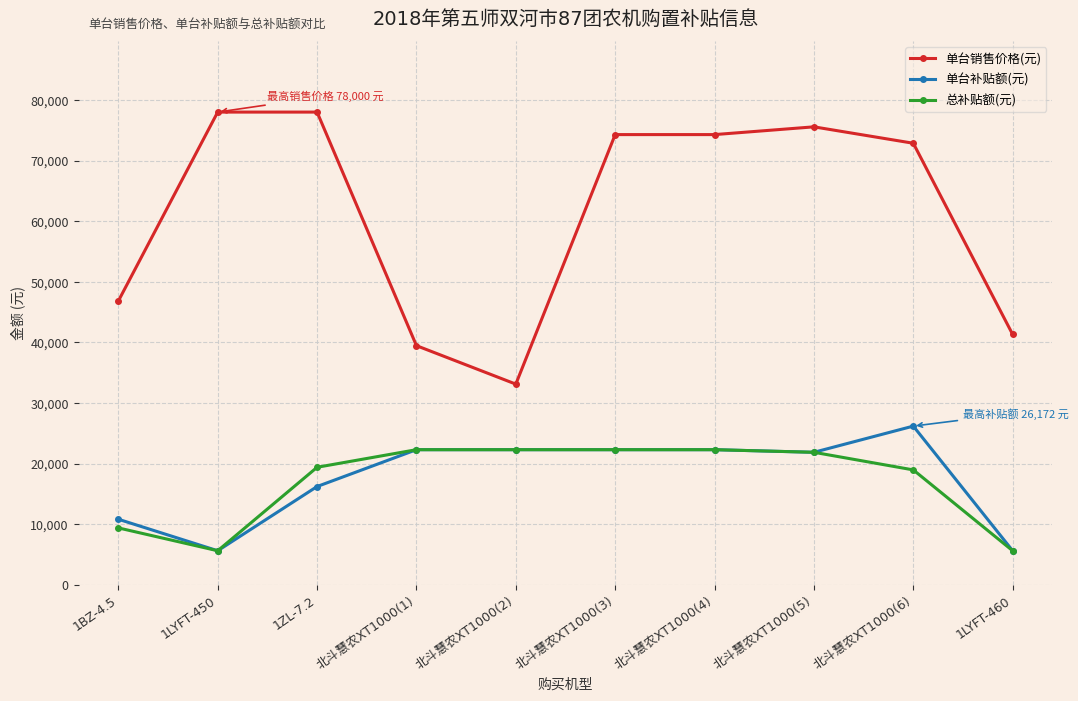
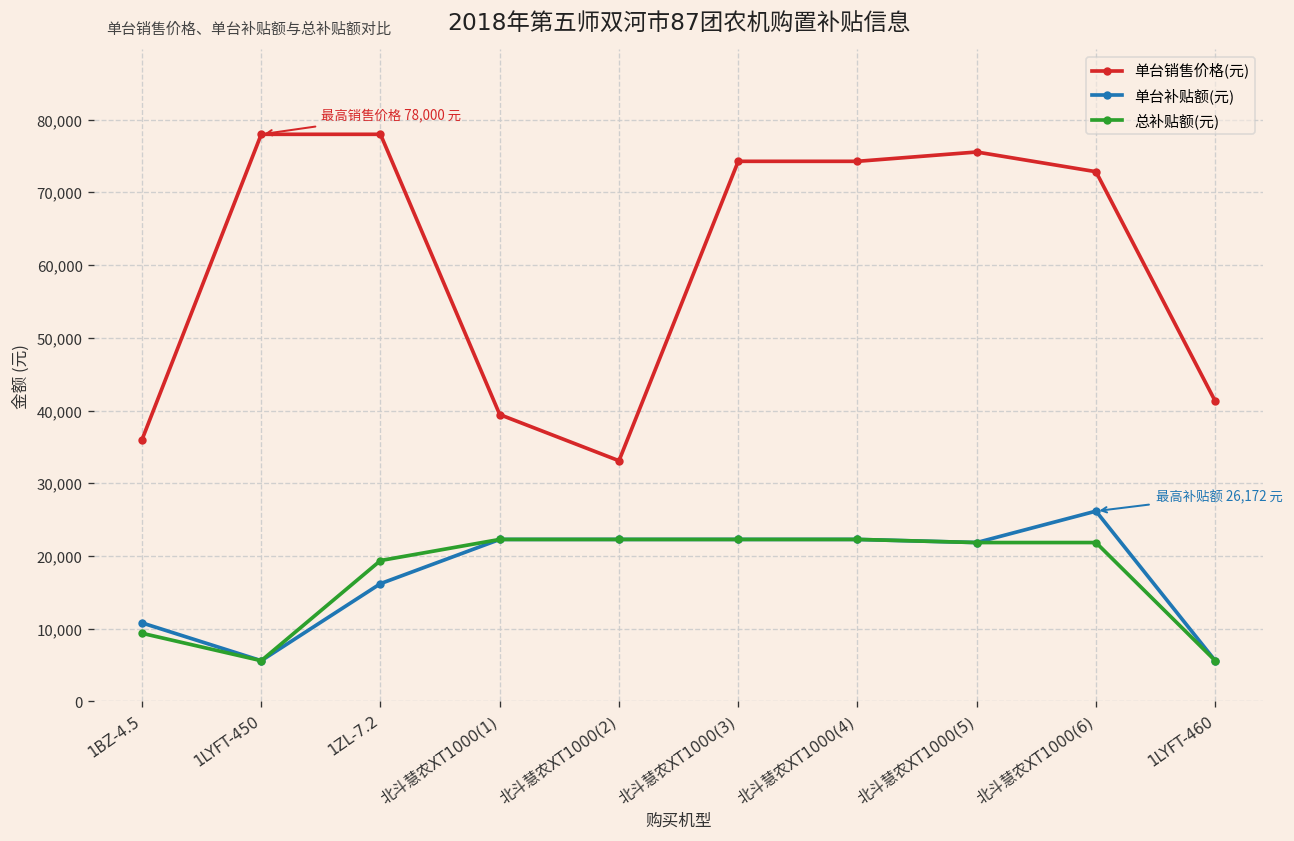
单台销售价格(元), 1BZ-4.5: 47,000 -> 36,000
总补贴额(元), 北斗慧农XT1000(6): 19,000 -> 22,000
